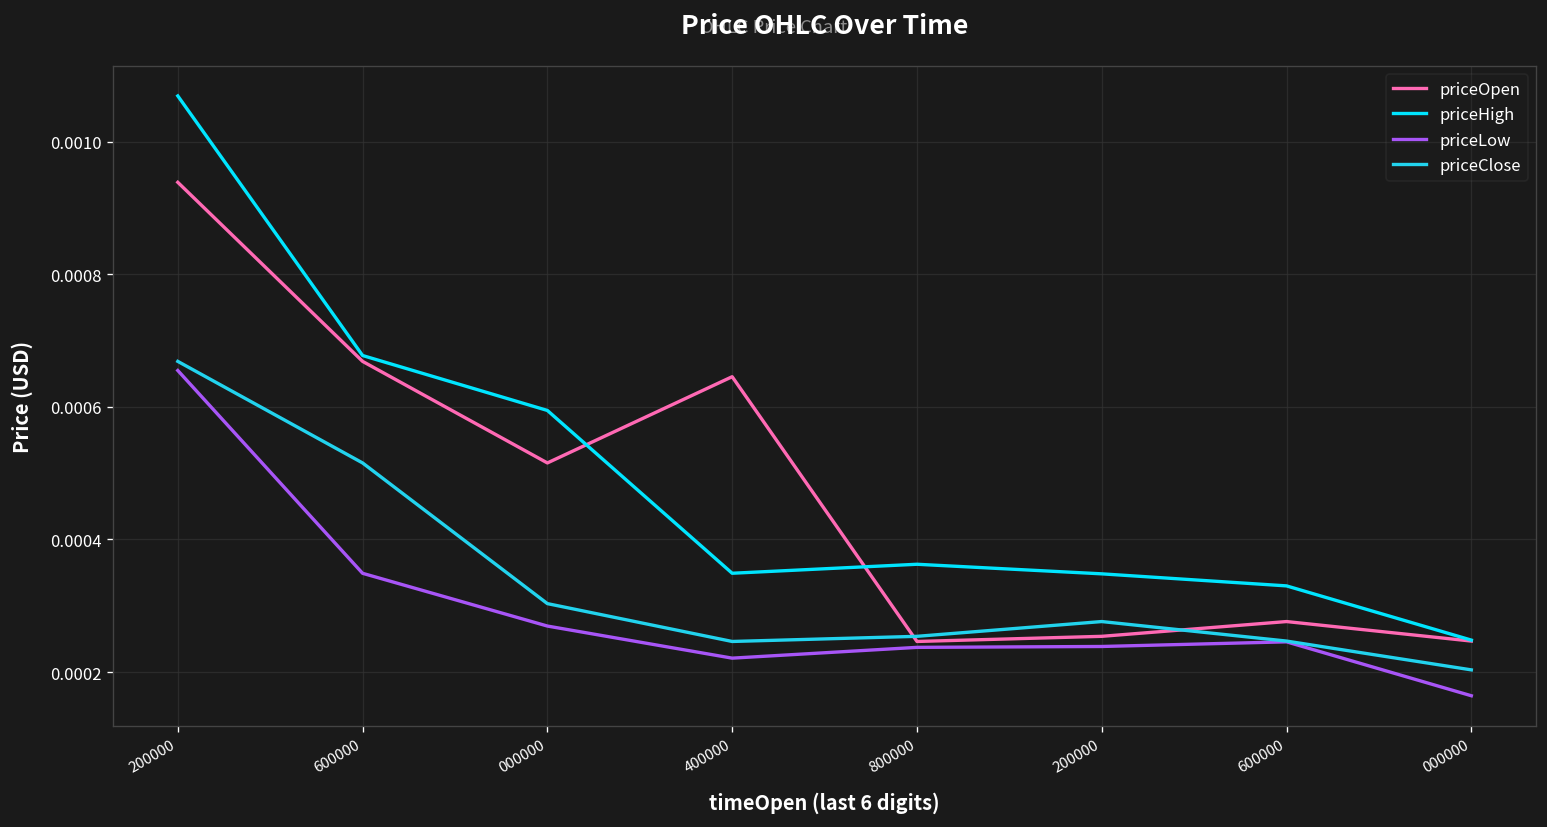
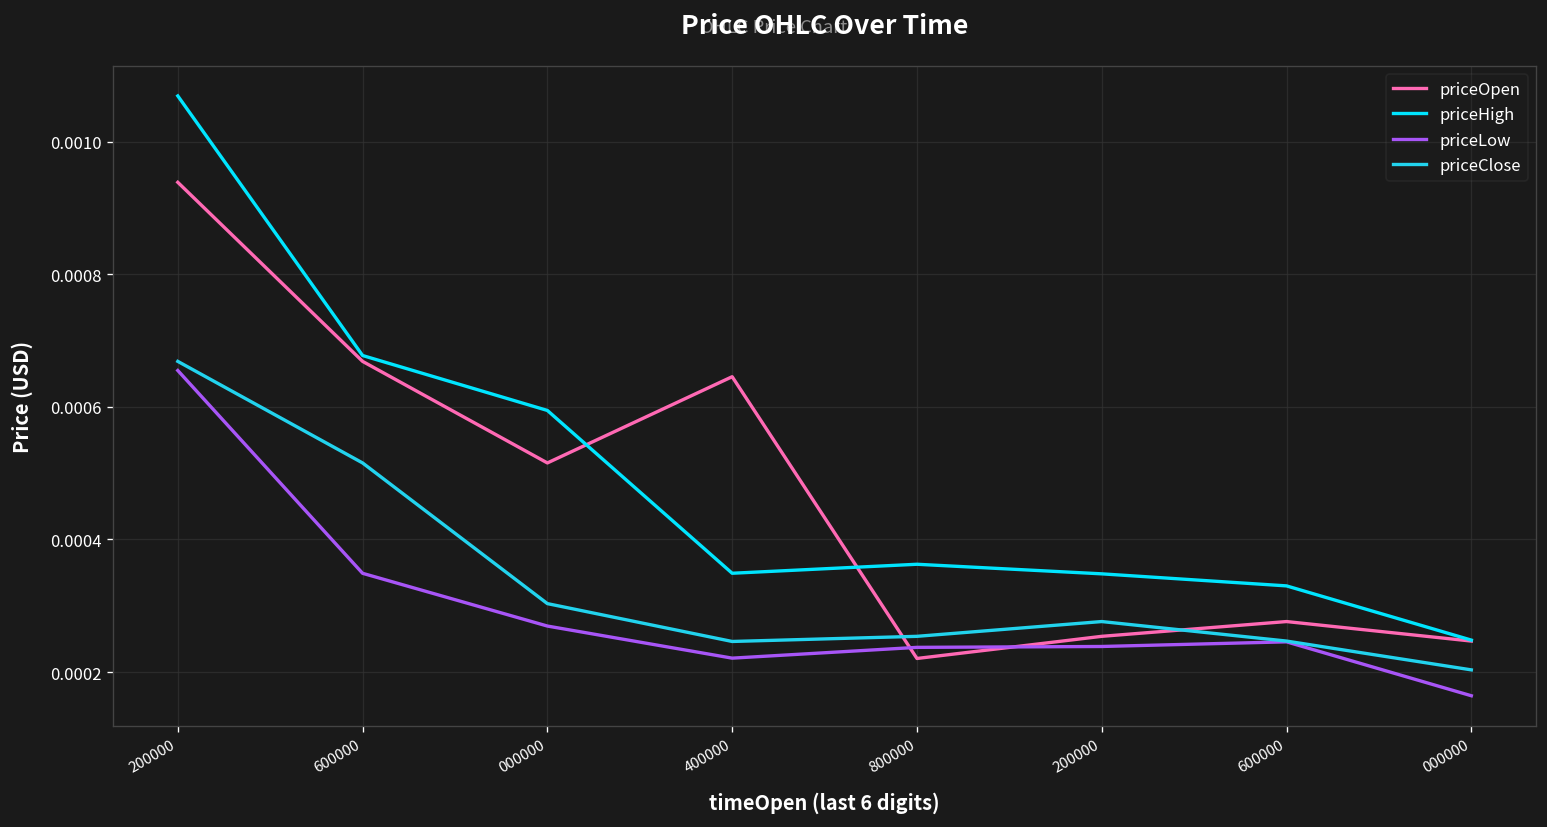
priceOpen, 800000: 0.00025 -> 0.00022
